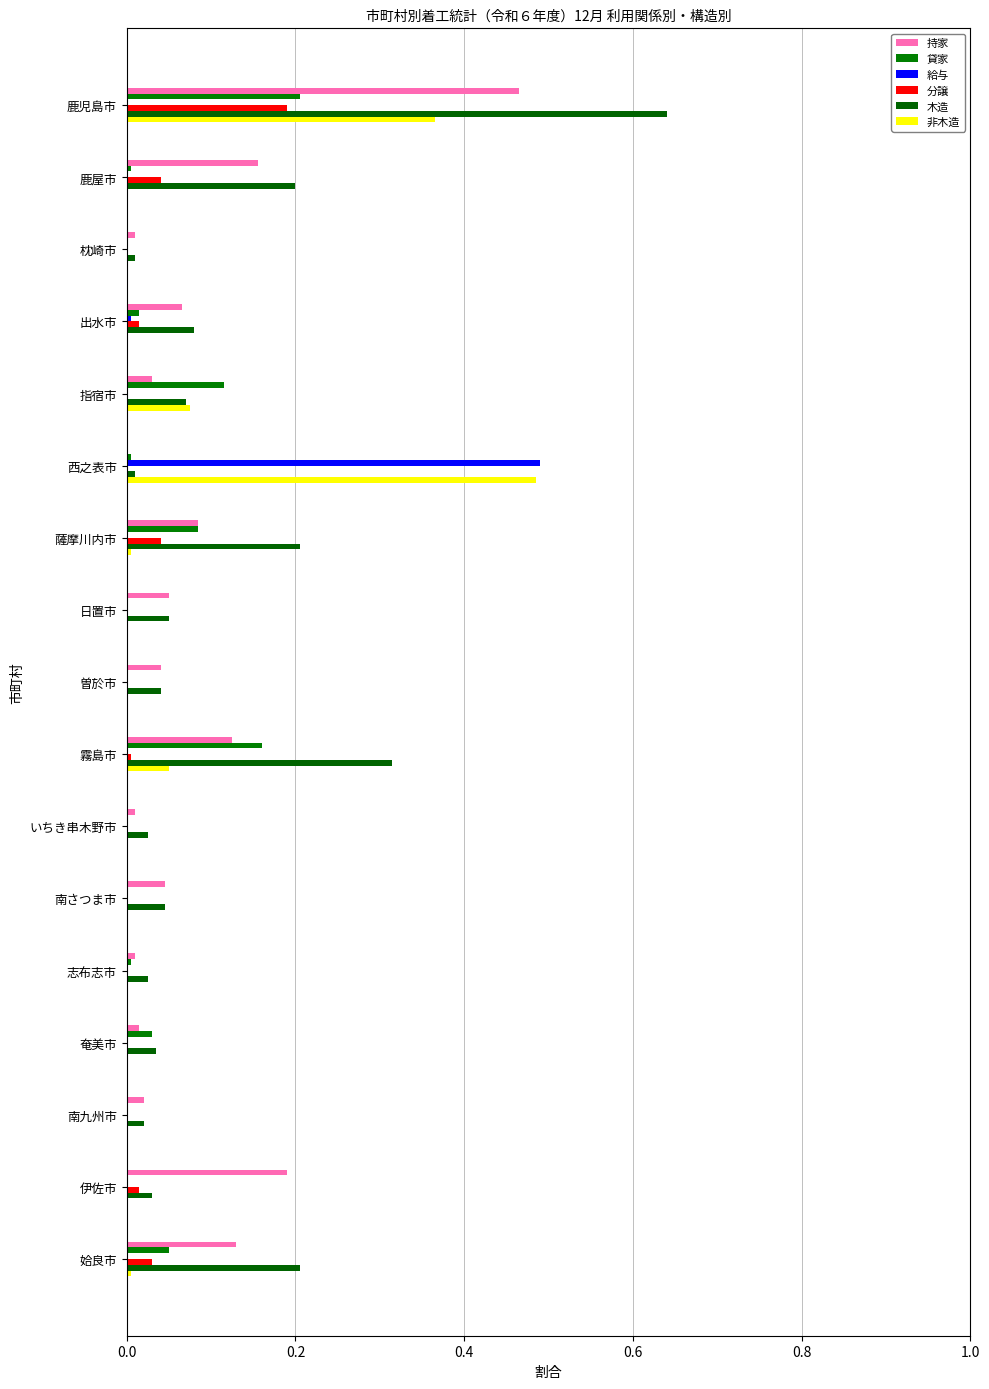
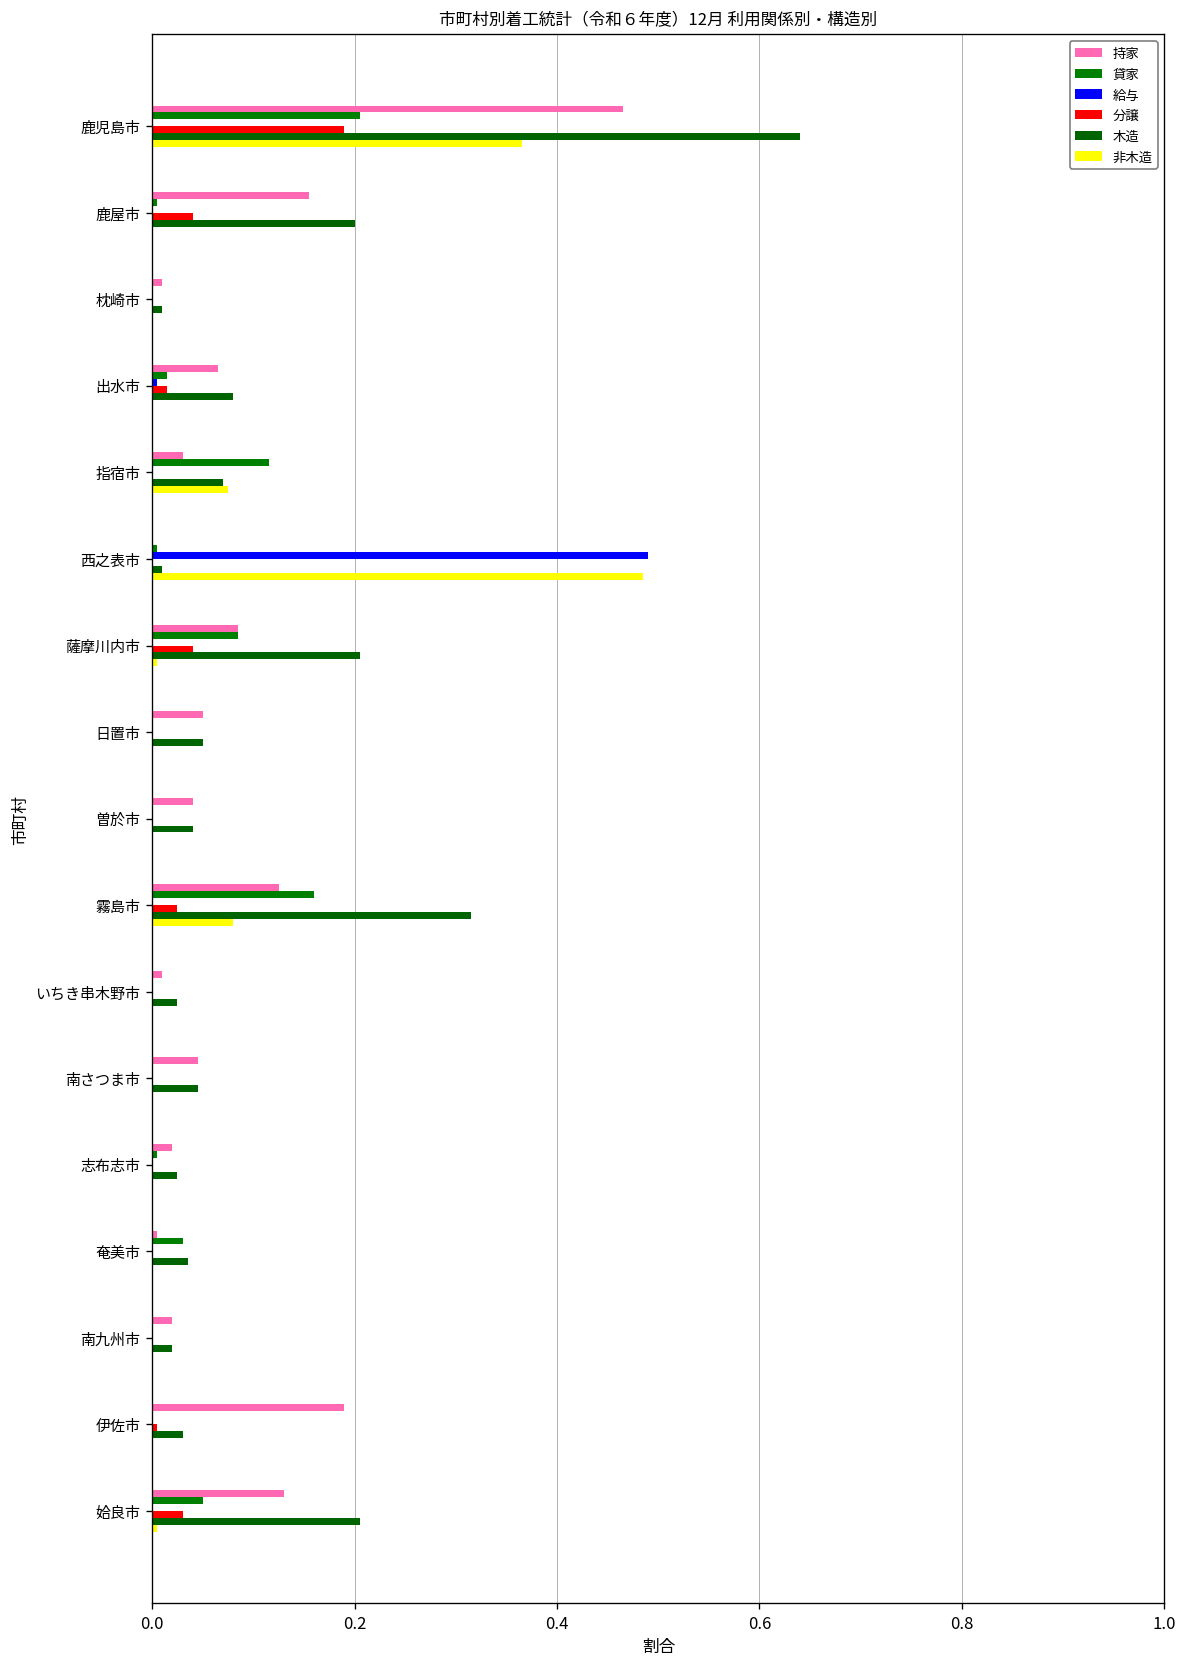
分譲, 霧島市: 0.01 -> 0.03
非木造, 霧島市: 0.05 -> 0.08
持家, 志布志市: 0.01 -> 0.02
持家, 奄美市: 0.02 -> 0.01
分譲, 伊佐市: 0.02 -> 0.01
